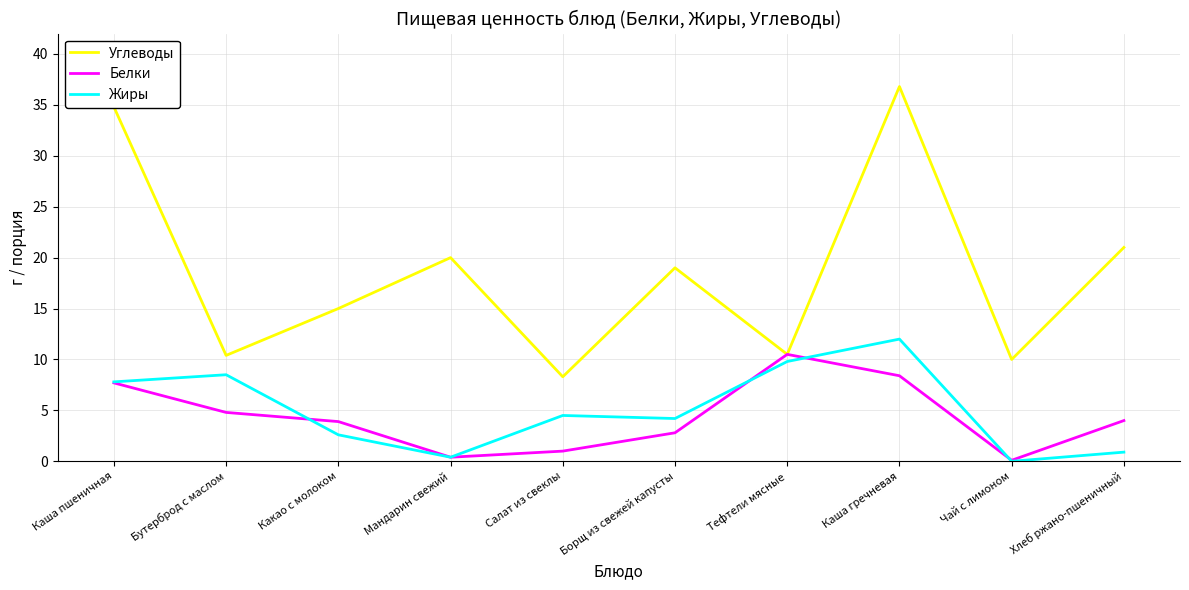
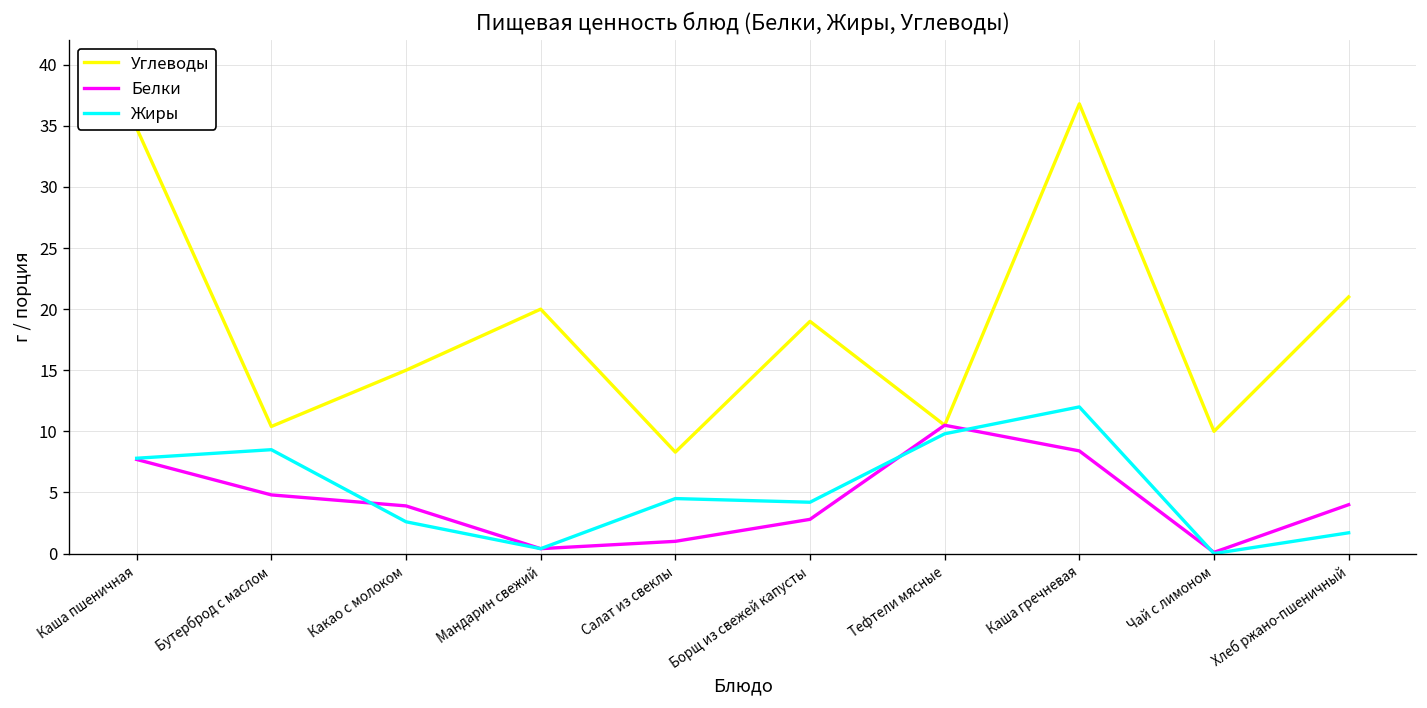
Жиры, Хлеб ржано-пшеничный: 0.9 -> 1.7
